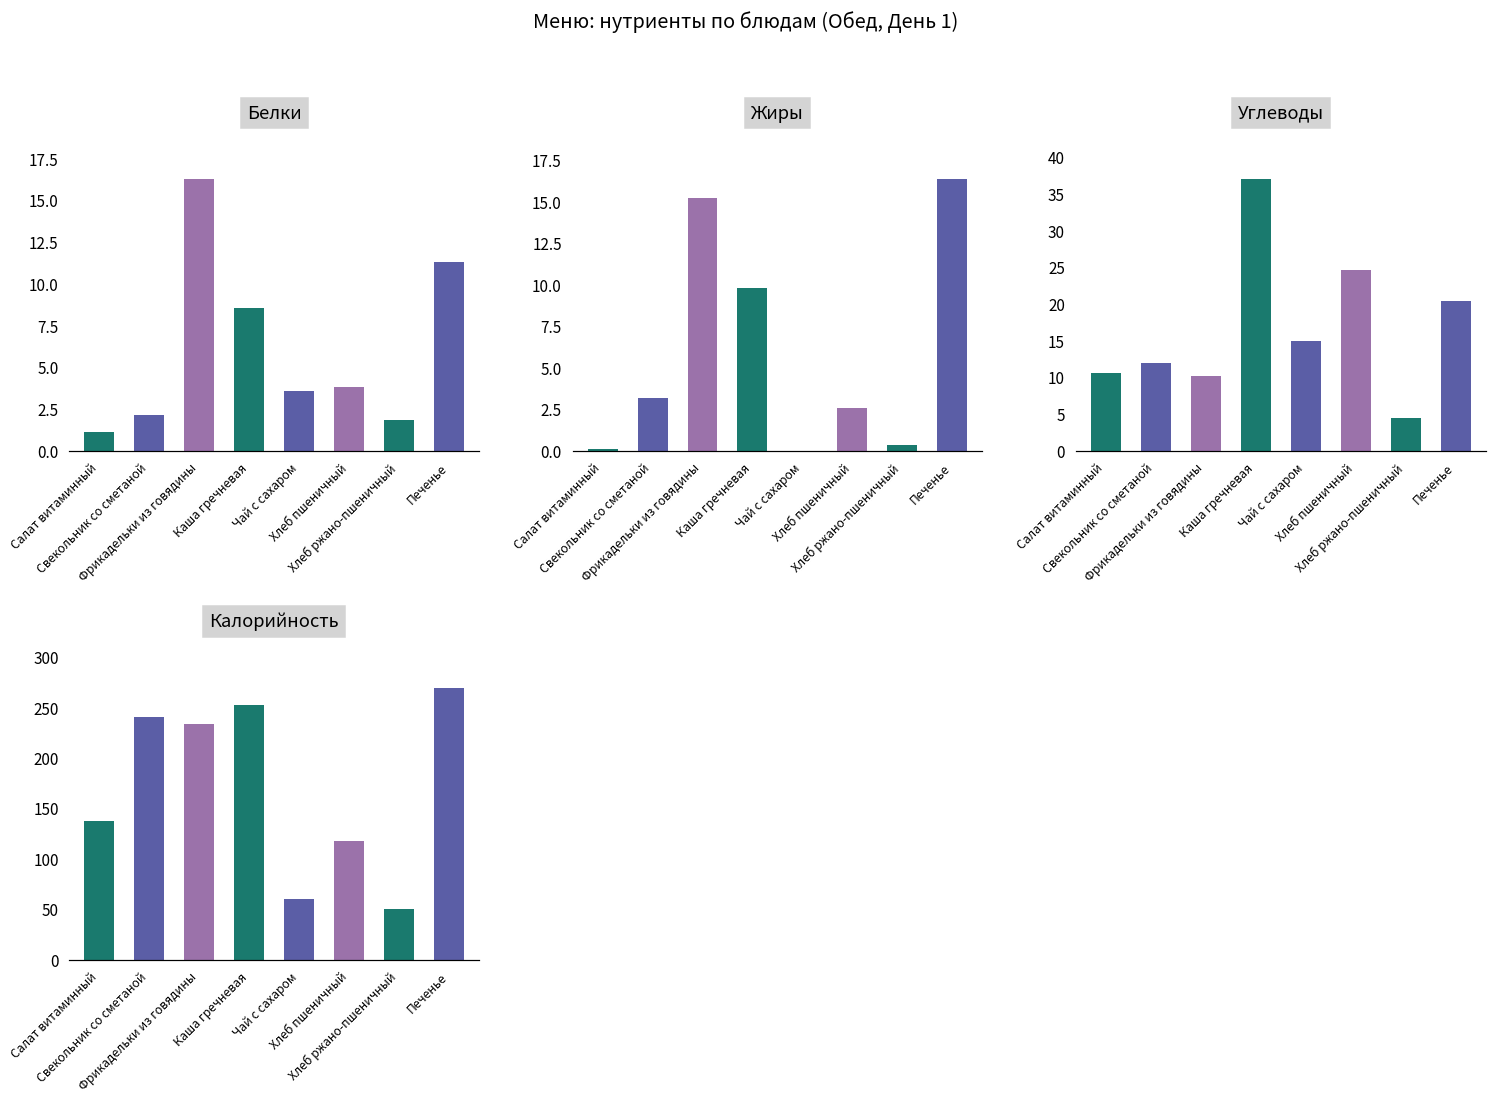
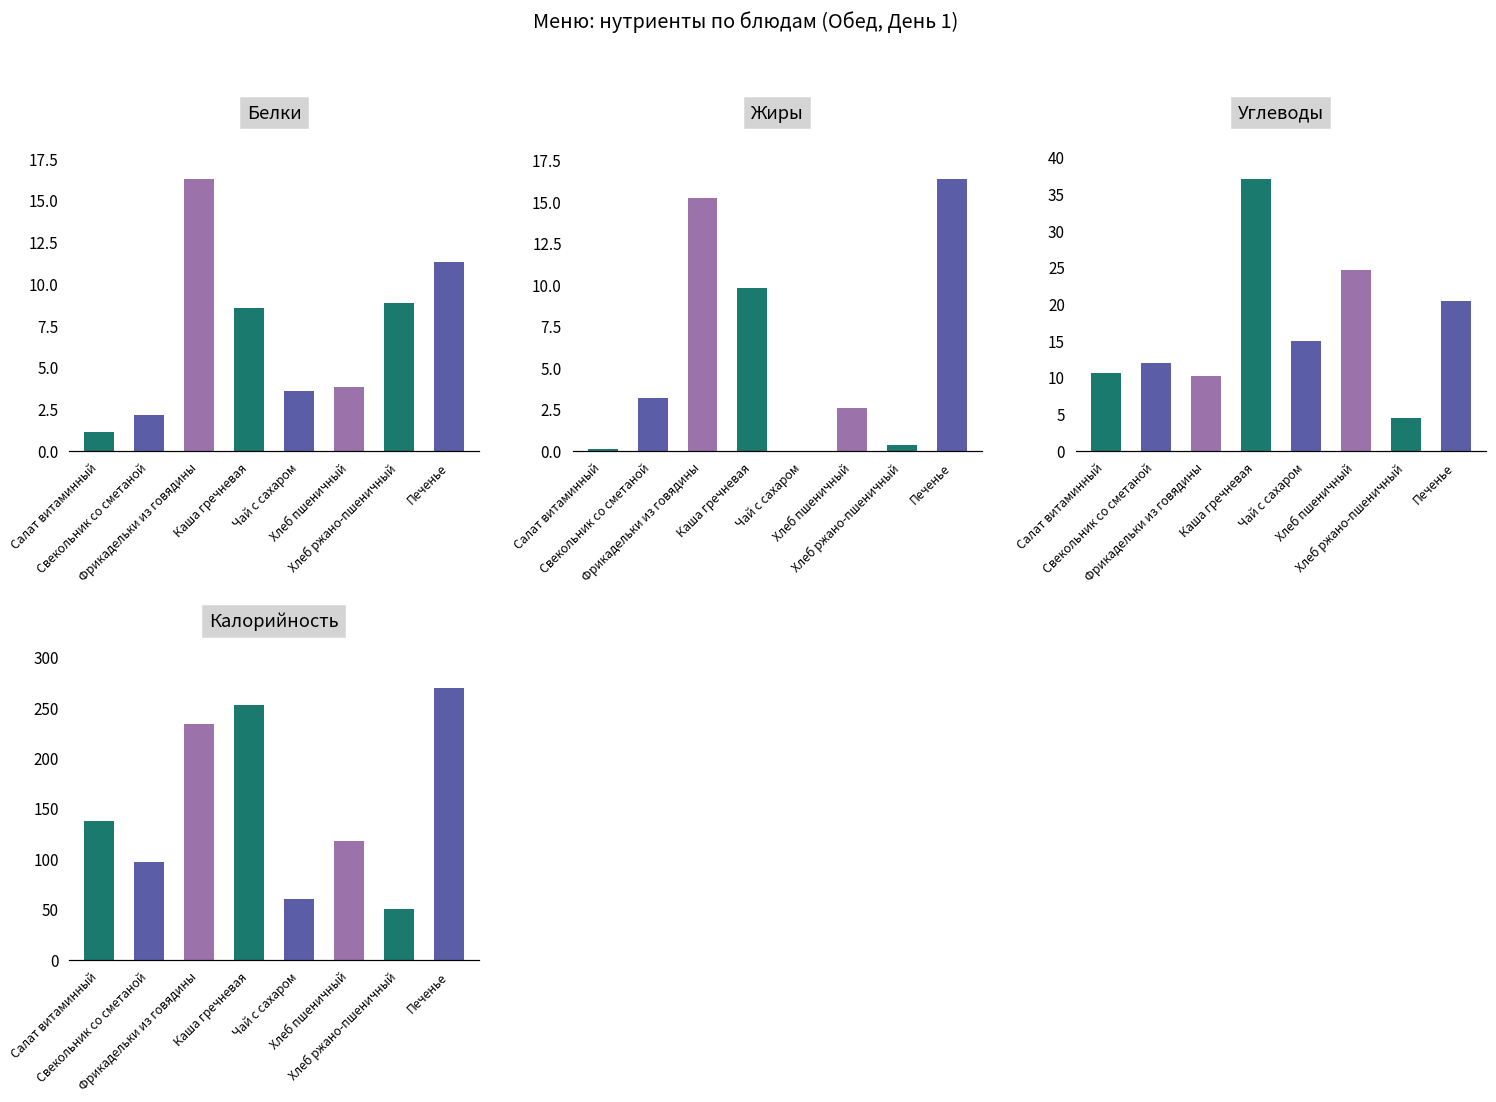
Белки, Хлеб ржано-пшеничный: 1.8 -> 8.8
Калорийность, Свекольник со сметаной: 240 -> 100
